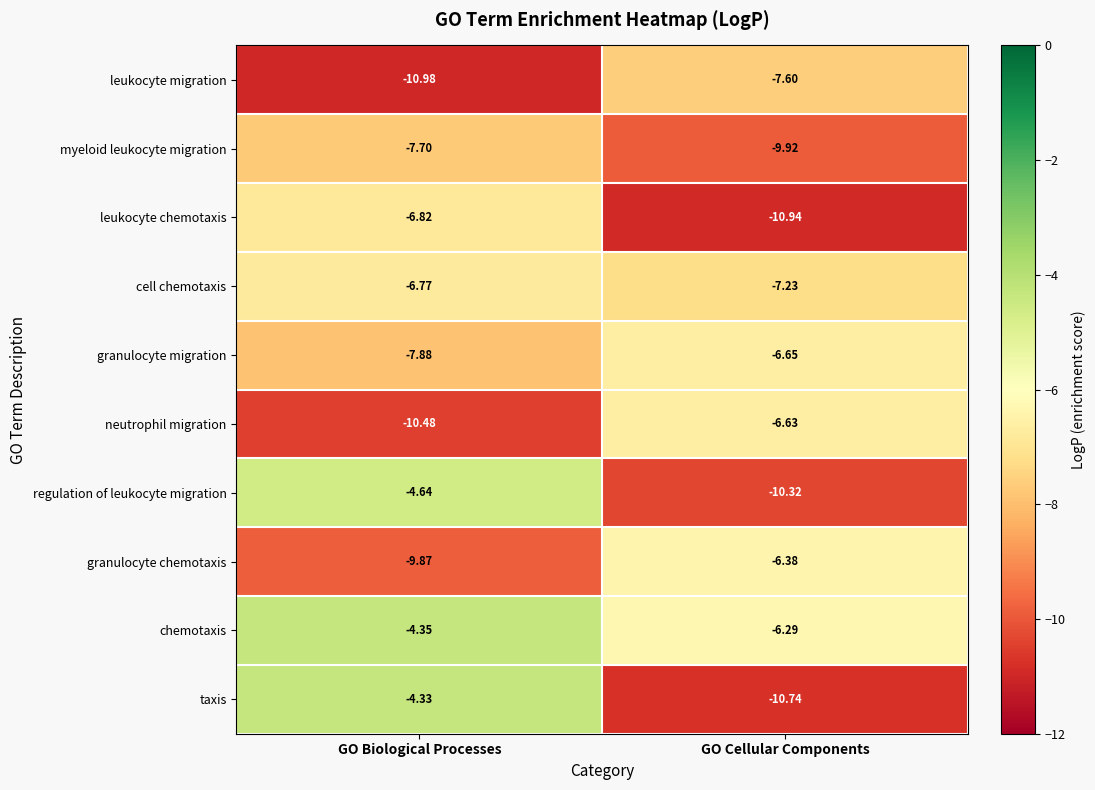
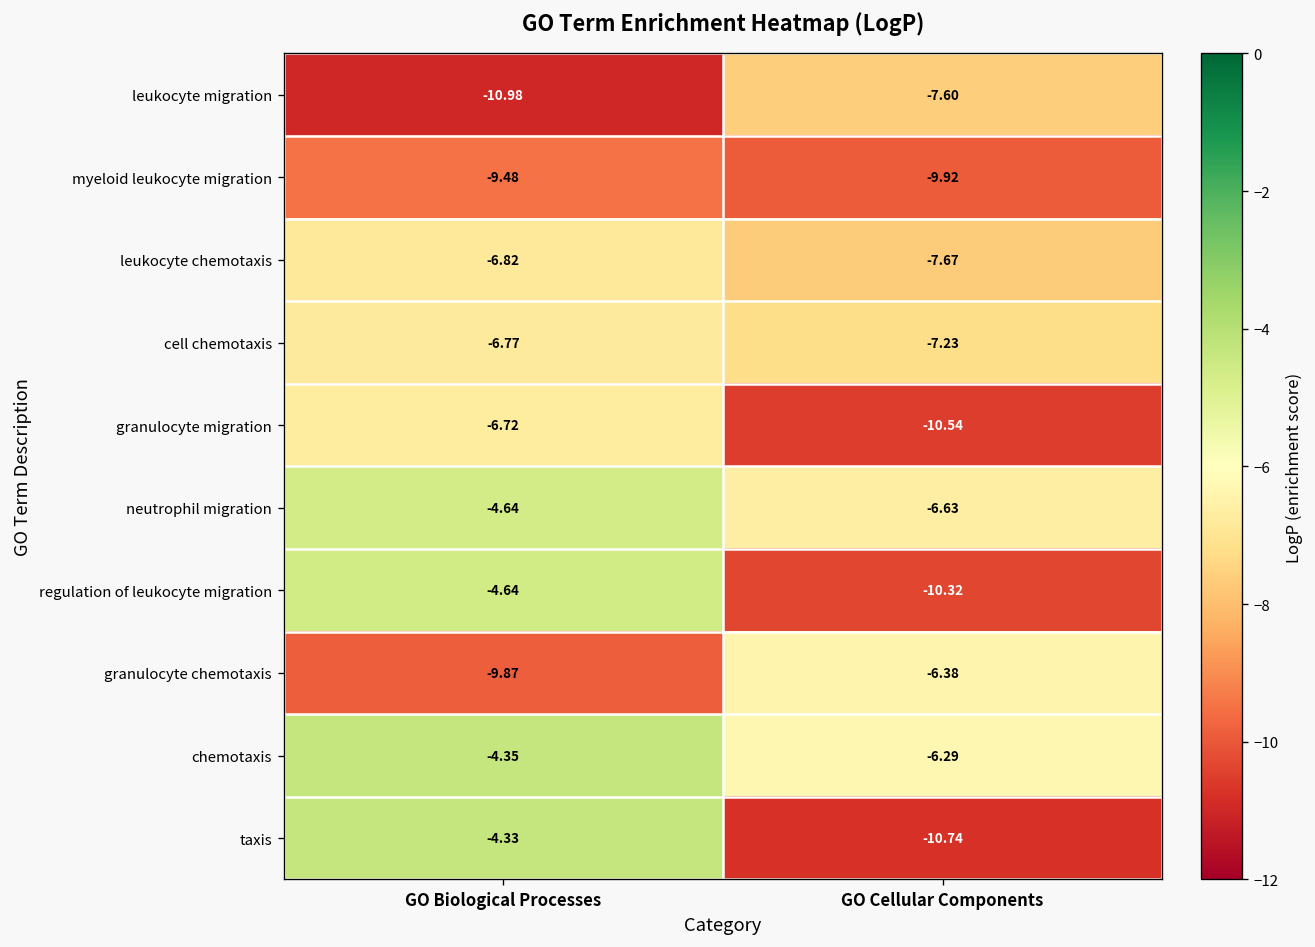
myeloid leukocyte migration, GO Biological Processes: -7.70 -> -9.48
leukocyte chemotaxis, GO Cellular Components: -10.94 -> -7.67
granulocyte migration, GO Biological Processes: -7.88 -> -6.72
granulocyte migration, GO Cellular Components: -6.65 -> -10.54
neutrophil migration, GO Biological Processes: -10.48 -> -4.64
